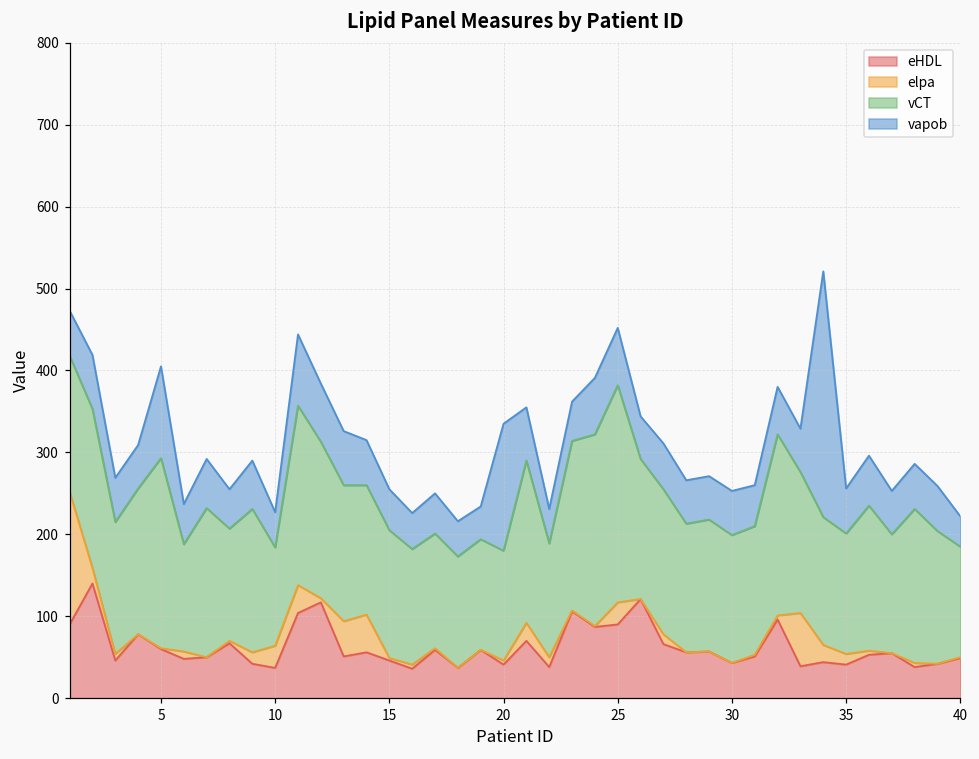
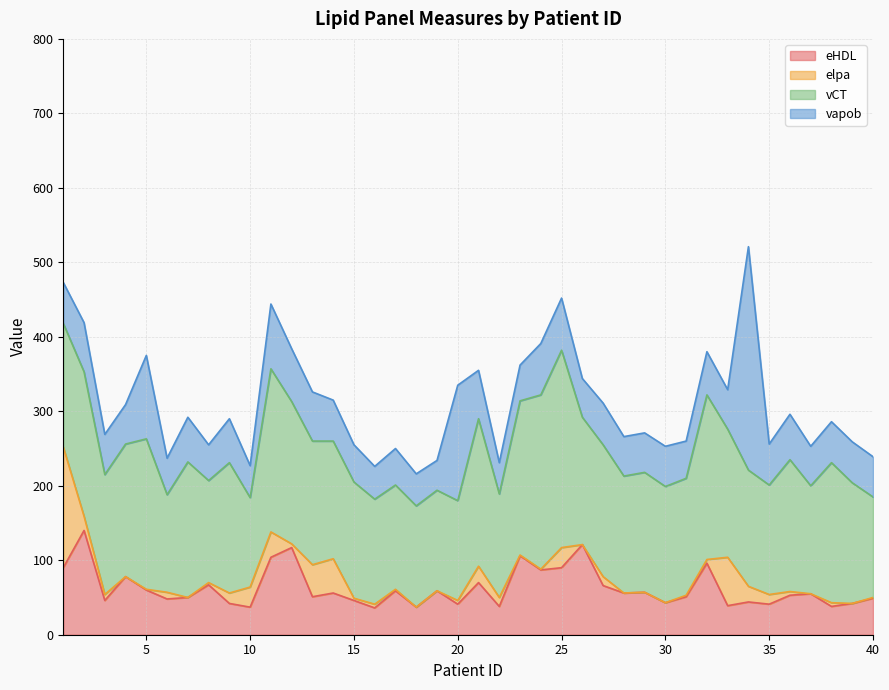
vCT, 5: 230 -> 200
vapob, 40: 40 -> 50
